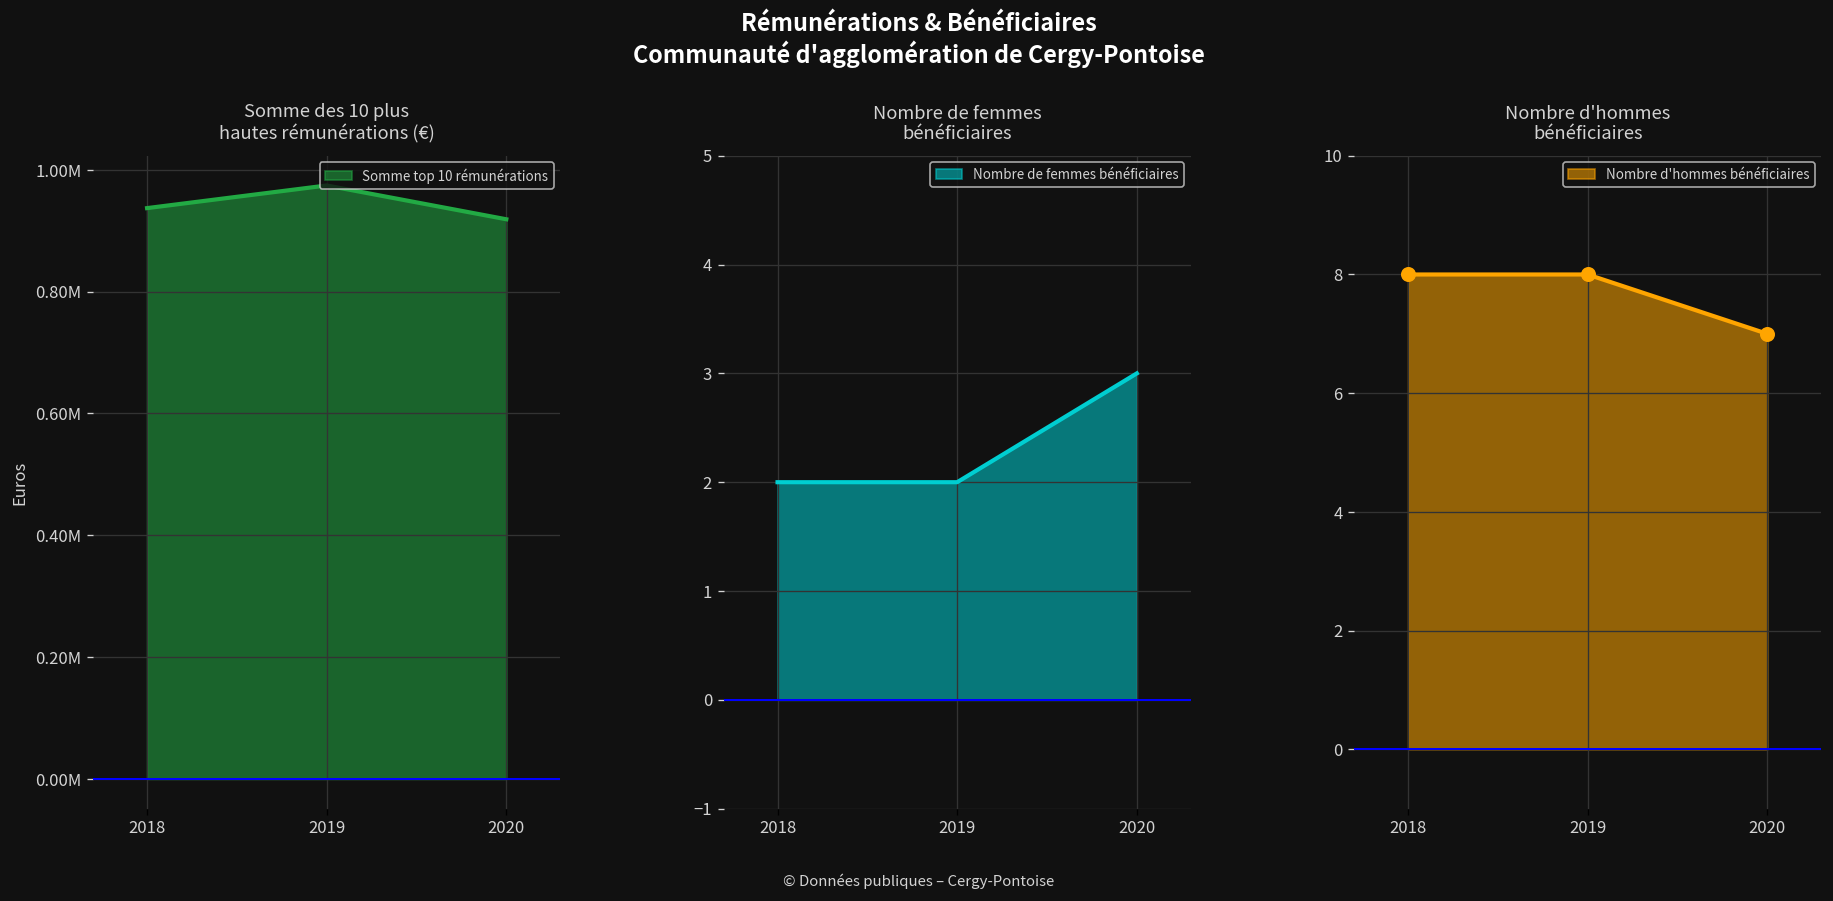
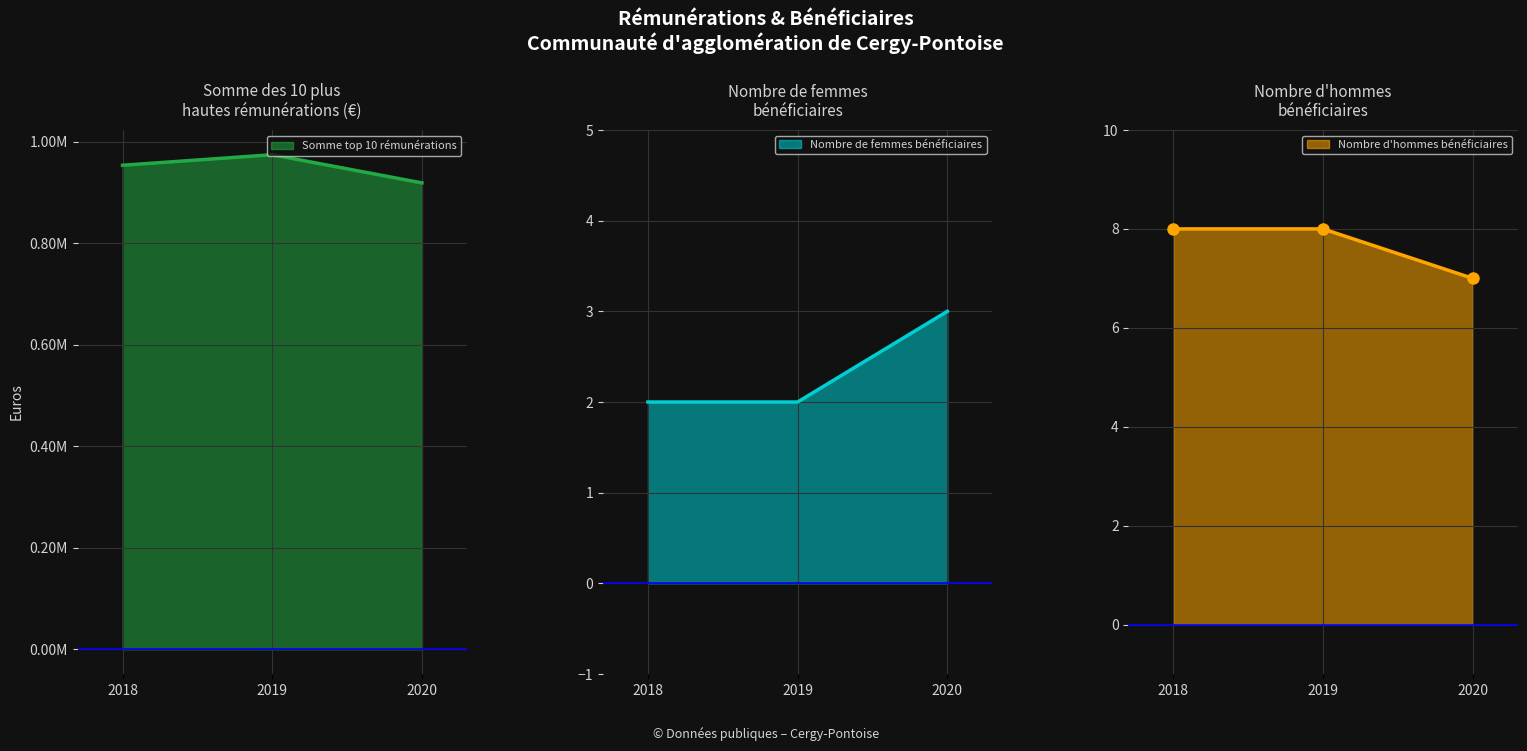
Somme des 10 plus hautes rémunérations (€), 2018: 940000 -> 950000
